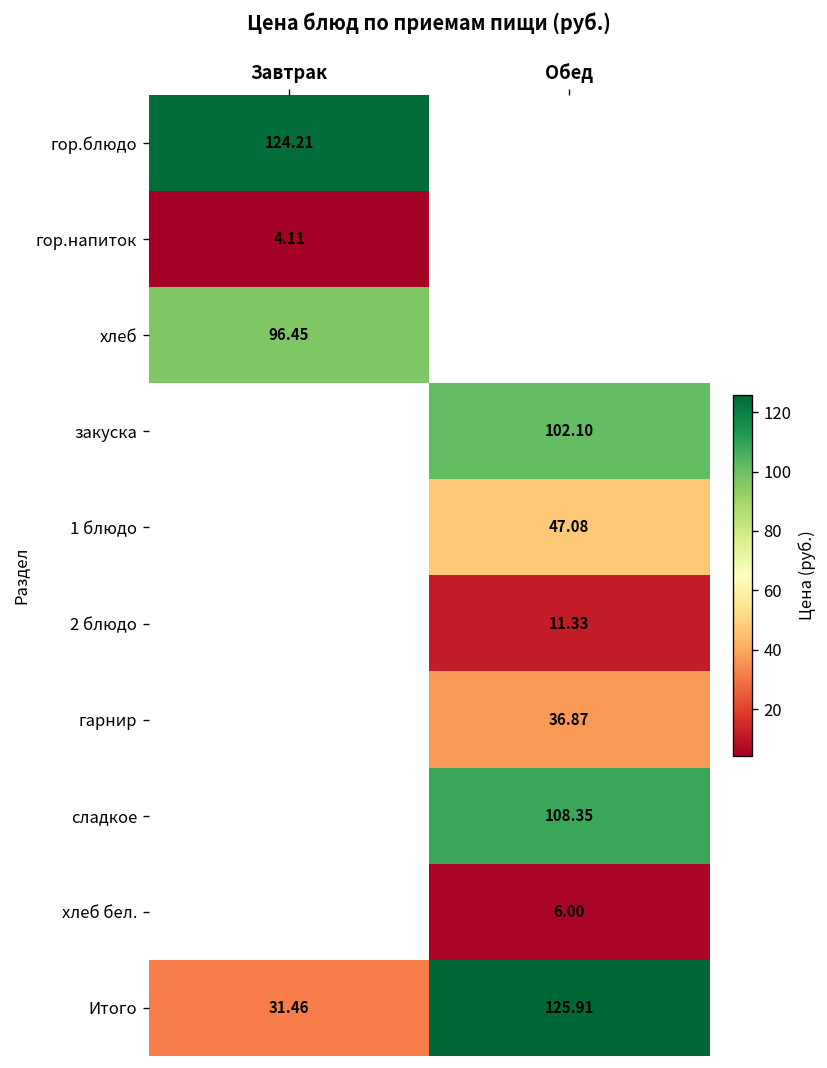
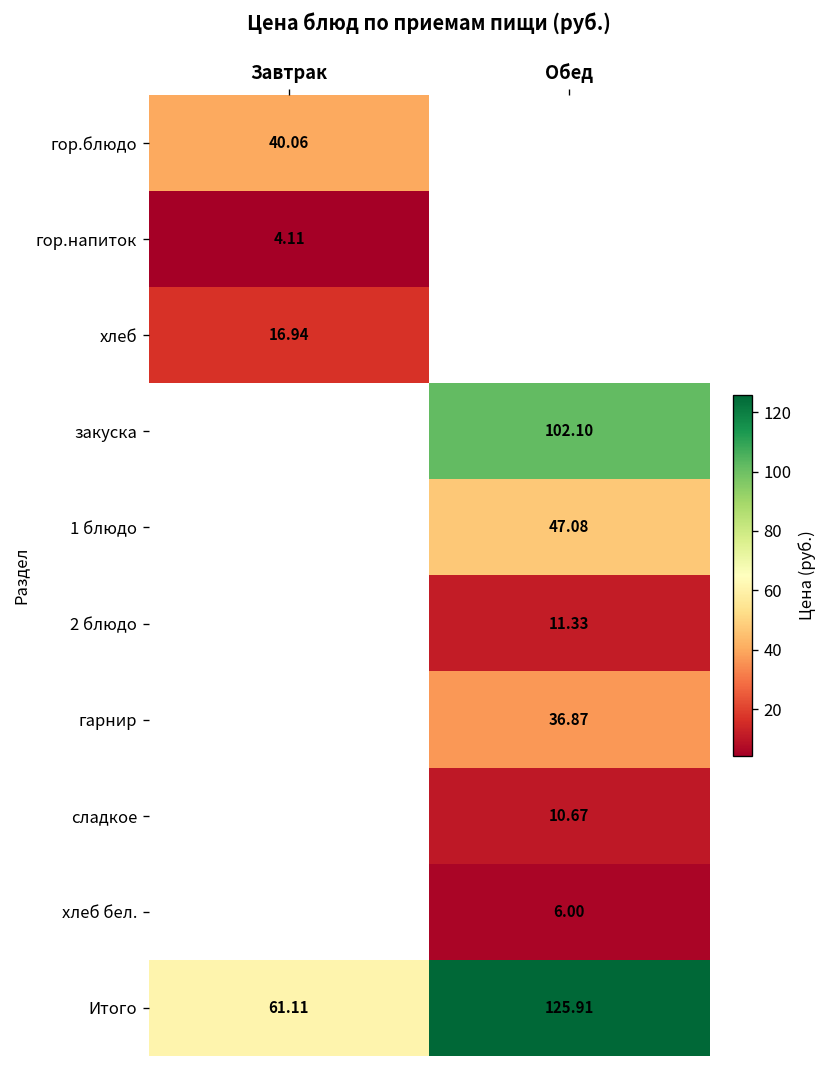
гор.блюдо, Завтрак: 124.21 -> 40.06
хлеб, Завтрак: 96.45 -> 16.94
сладкое, Обед: 108.35 -> 10.67
Итого, Завтрак: 31.46 -> 61.11
